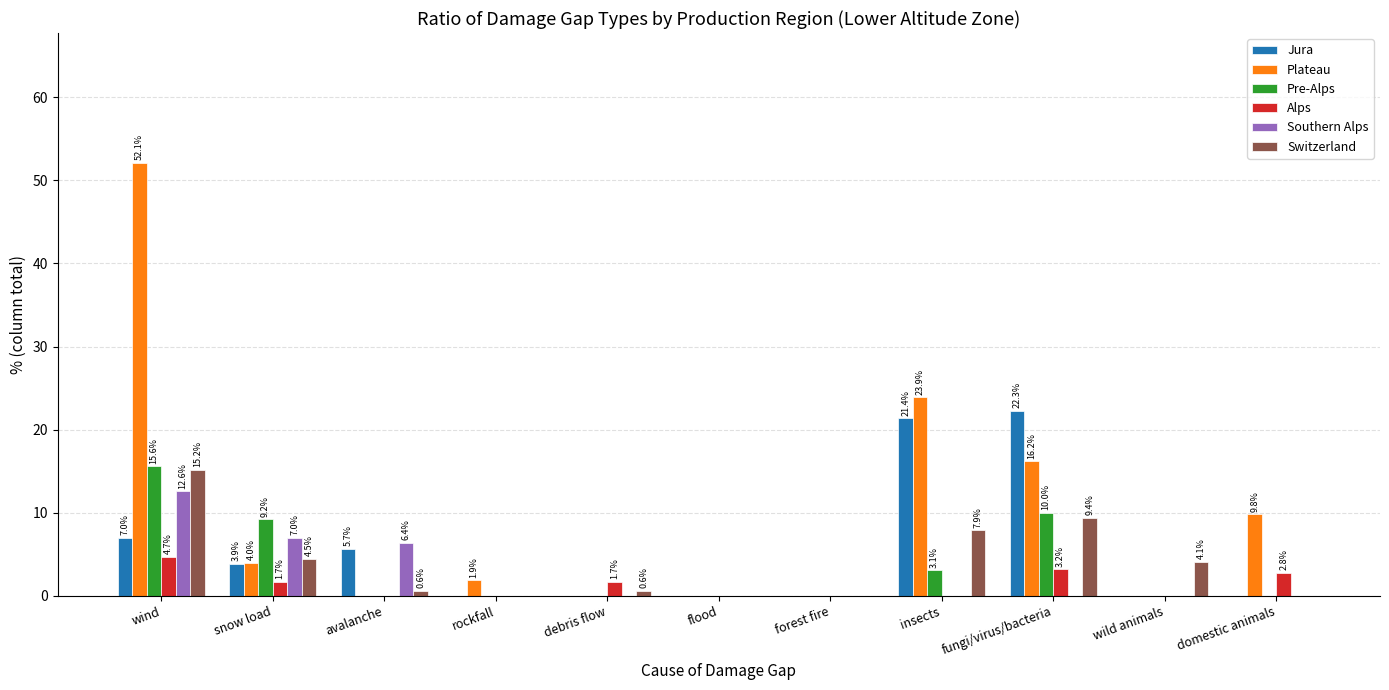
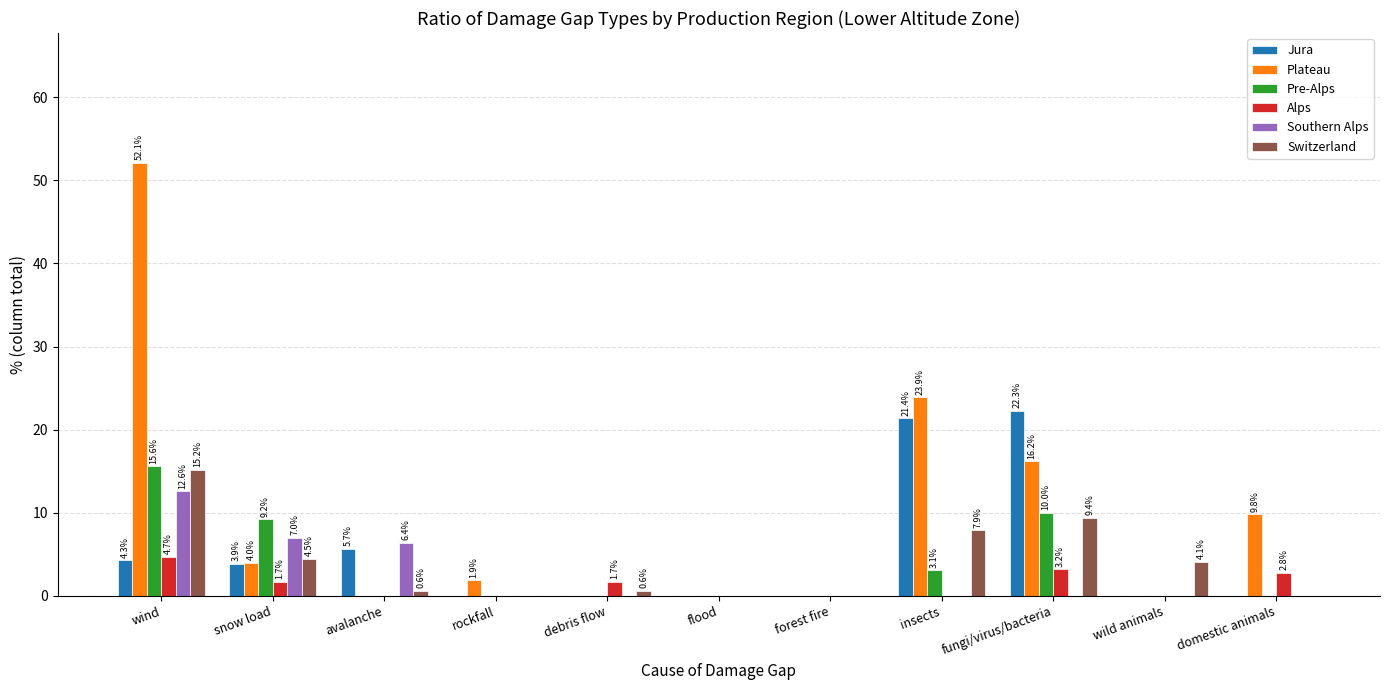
Jura, wind: 7.0% -> 4.3%
